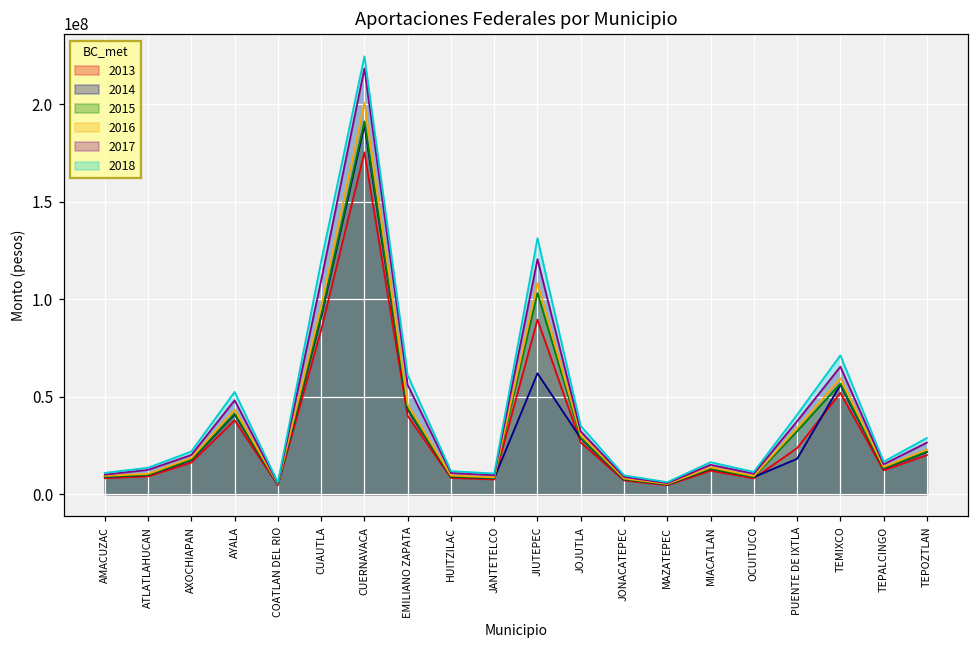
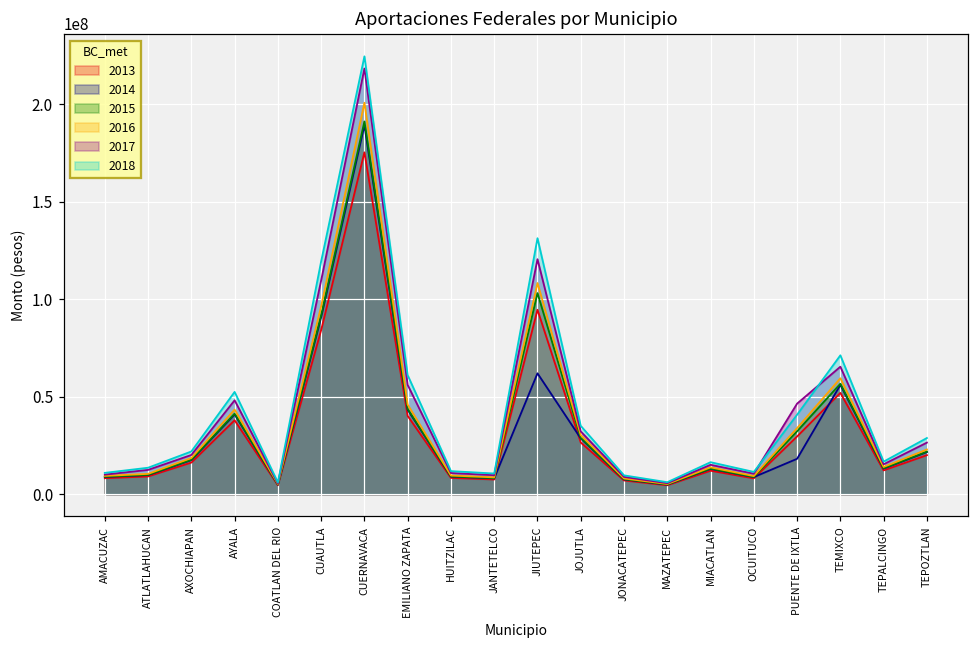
2013, JIUTEPEC: 90000000 -> 95000000
2013, PUENTE DE IXTLA: 24000000 -> 30000000
2017, PUENTE DE IXTLA: 37000000 -> 46000000
